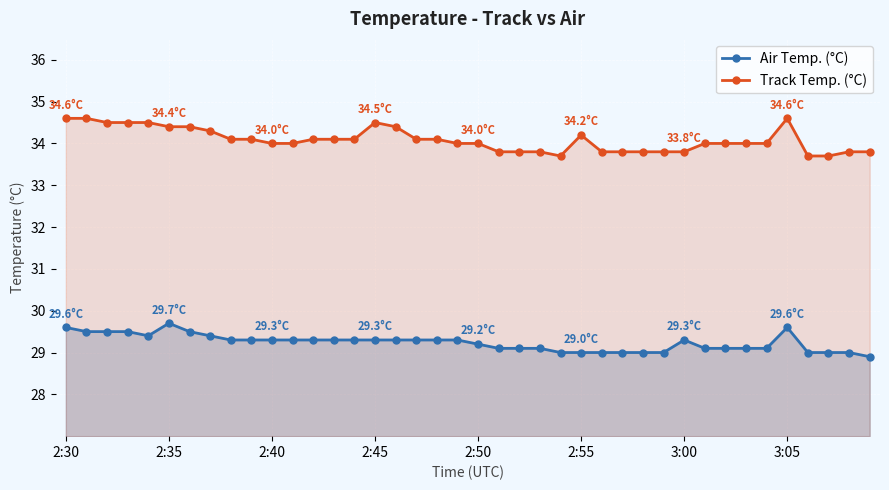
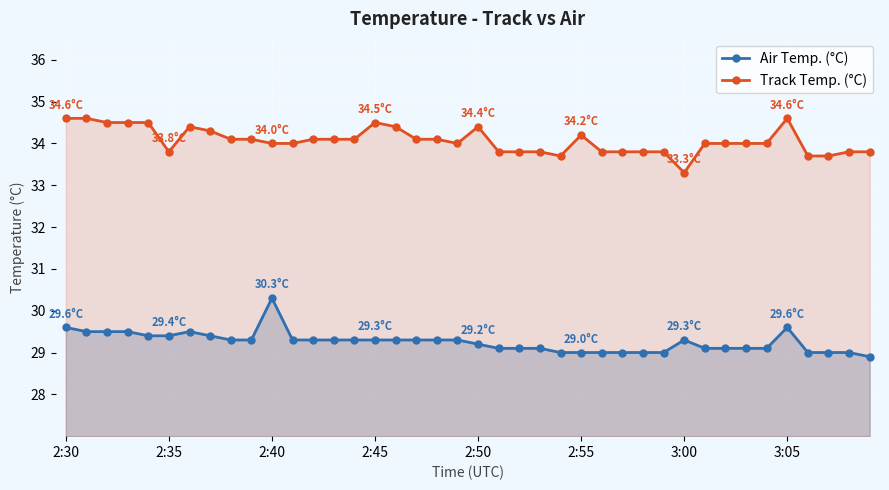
Air Temp. (°C), 2:35: 29.7°C -> 29.4°C
Track Temp. (°C), 2:35: 34.4°C -> 33.8°C
Air Temp. (°C), 2:40: 29.3°C -> 30.3°C
Track Temp. (°C), 2:50: 34.0°C -> 34.4°C
Track Temp. (°C), 3:00: 33.8°C -> 33.3°C
